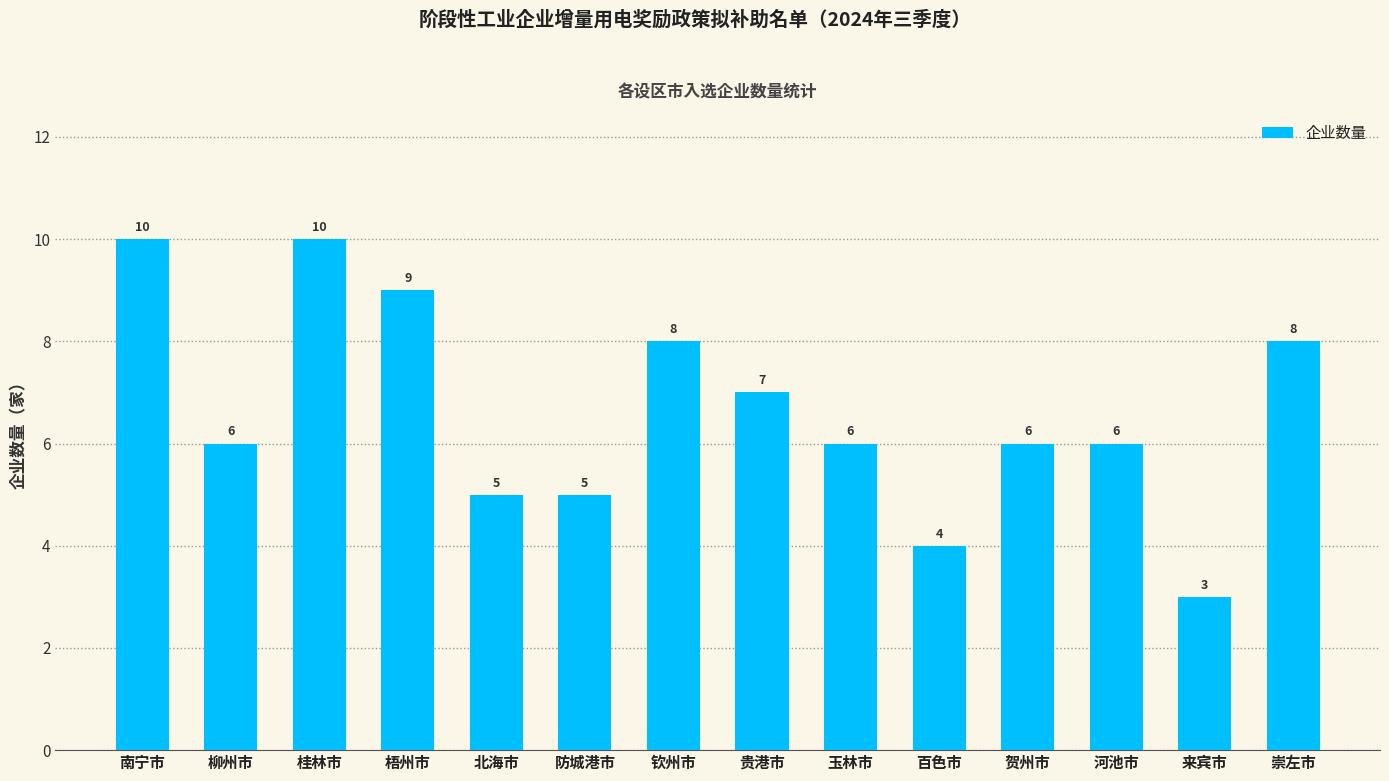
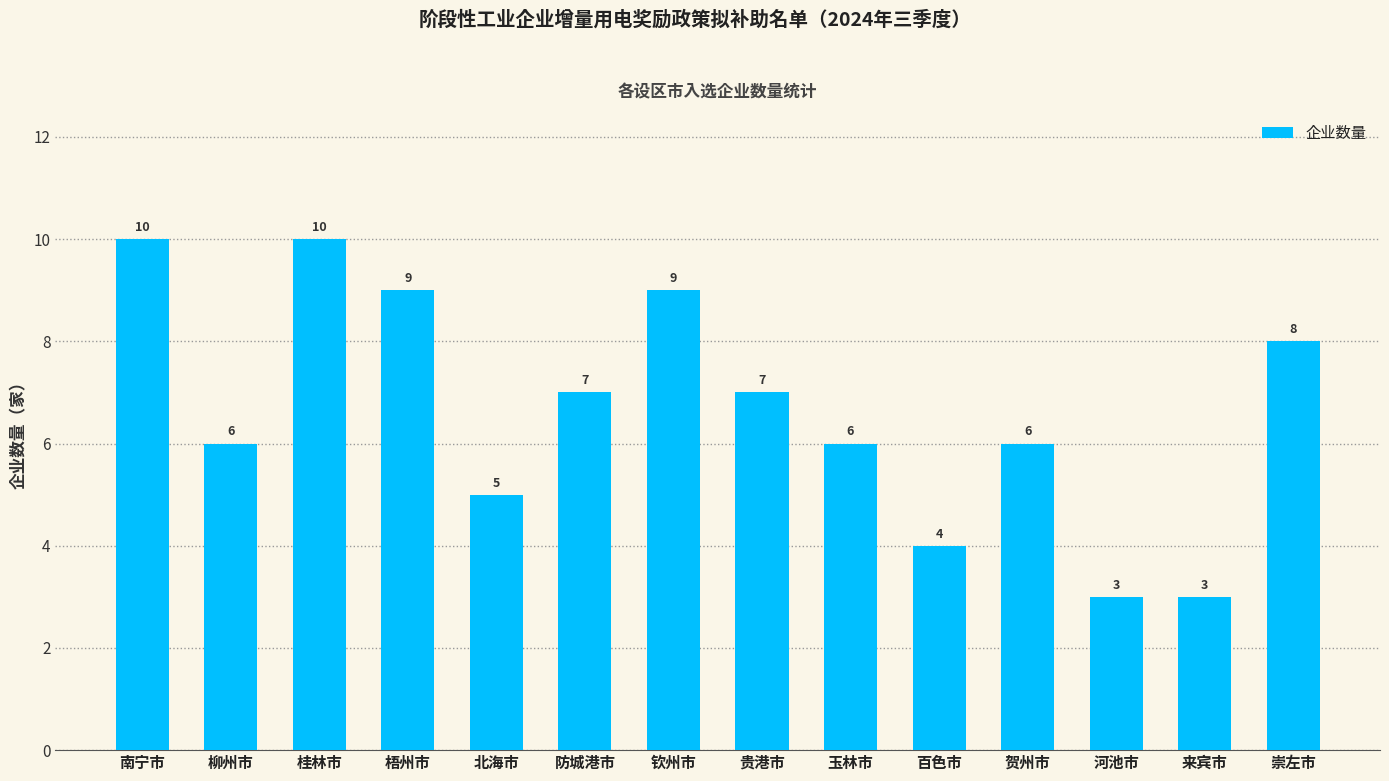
防城港市: 5 -> 7
钦州市: 8 -> 9
河池市: 6 -> 3
